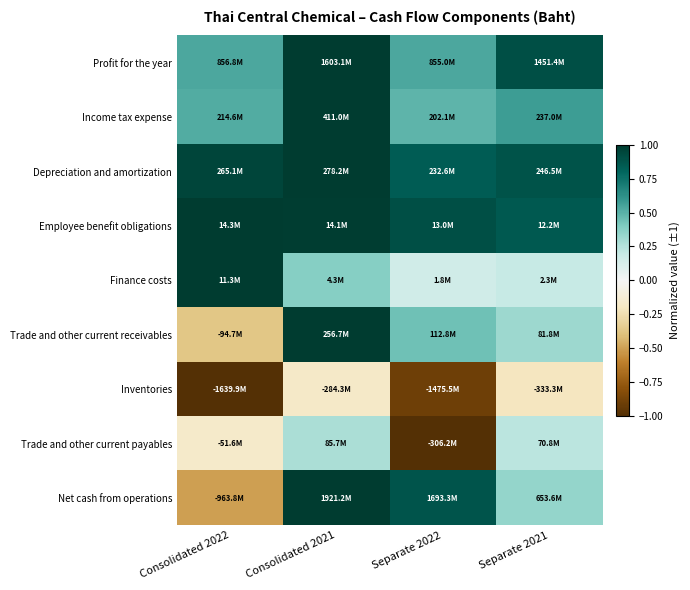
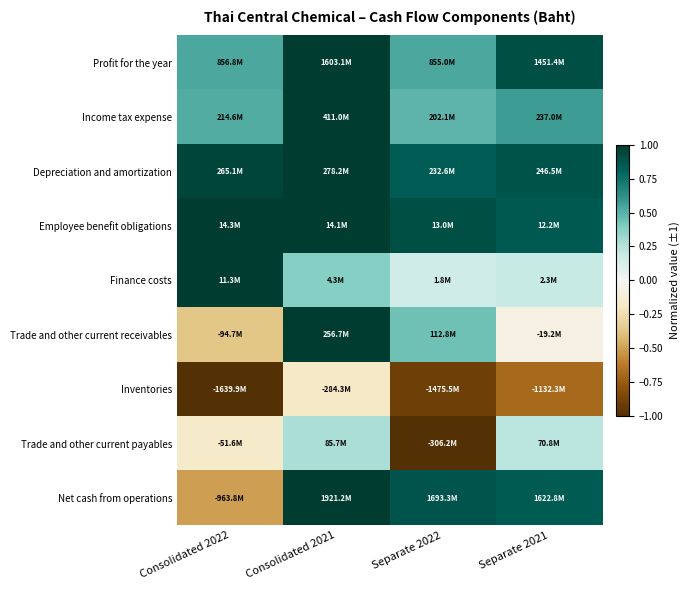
Trade and other current receivables, Separate 2021: 81.8M -> -19.2M
Inventories, Separate 2021: -333.3M -> -1132.3M
Net cash from operations, Separate 2021: 653.6M -> 1622.8M
